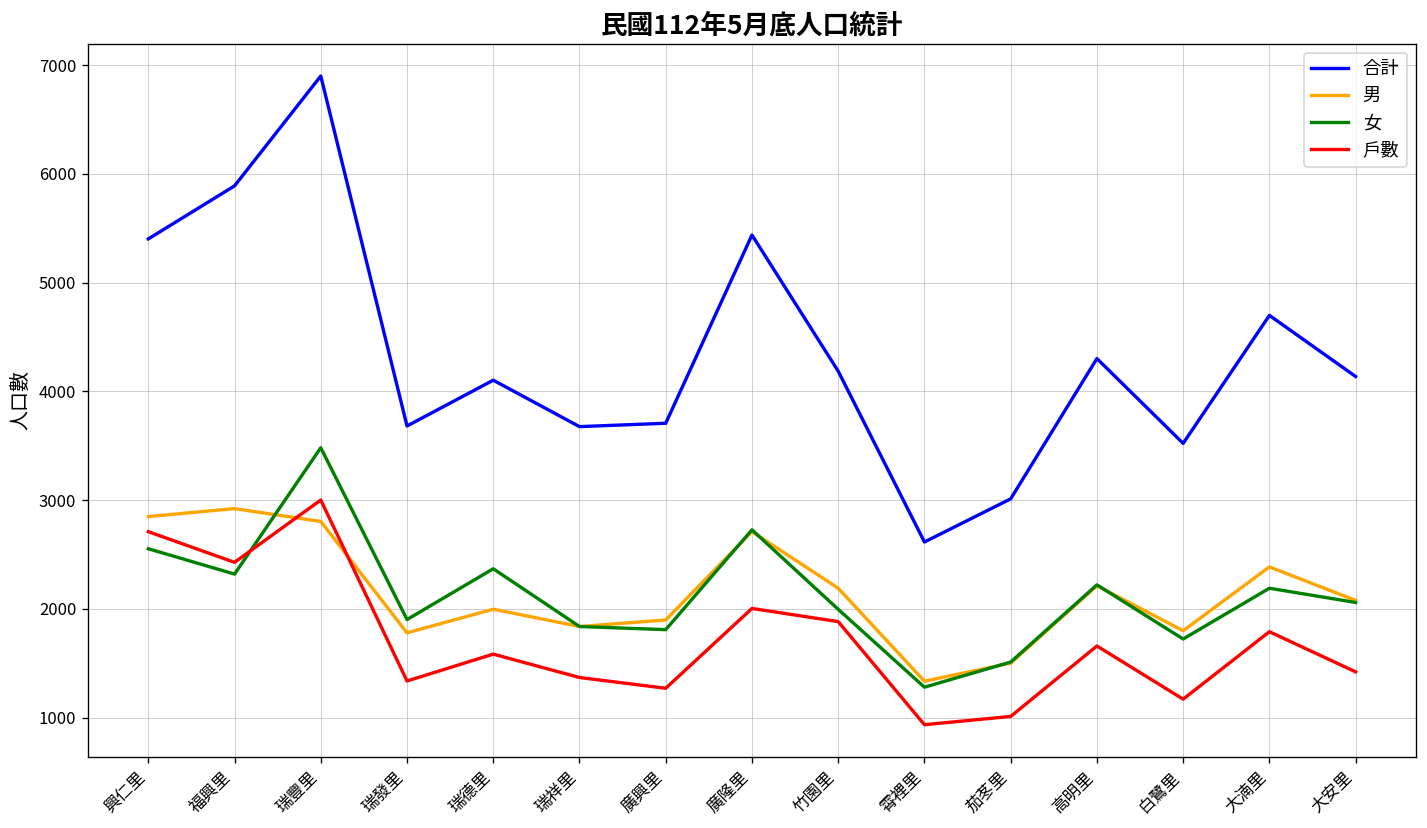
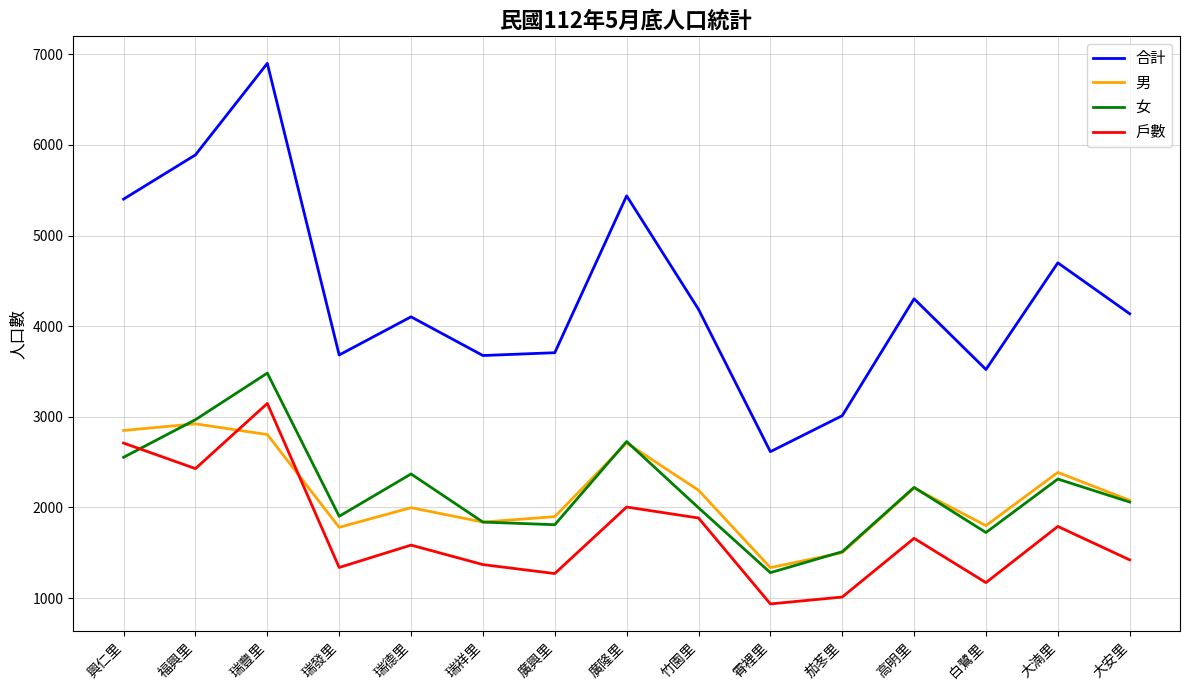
女, 福興里: 2300 -> 3000
戶數, 瑞豐里: 3000 -> 3100
女, 大湳里: 2200 -> 2300
